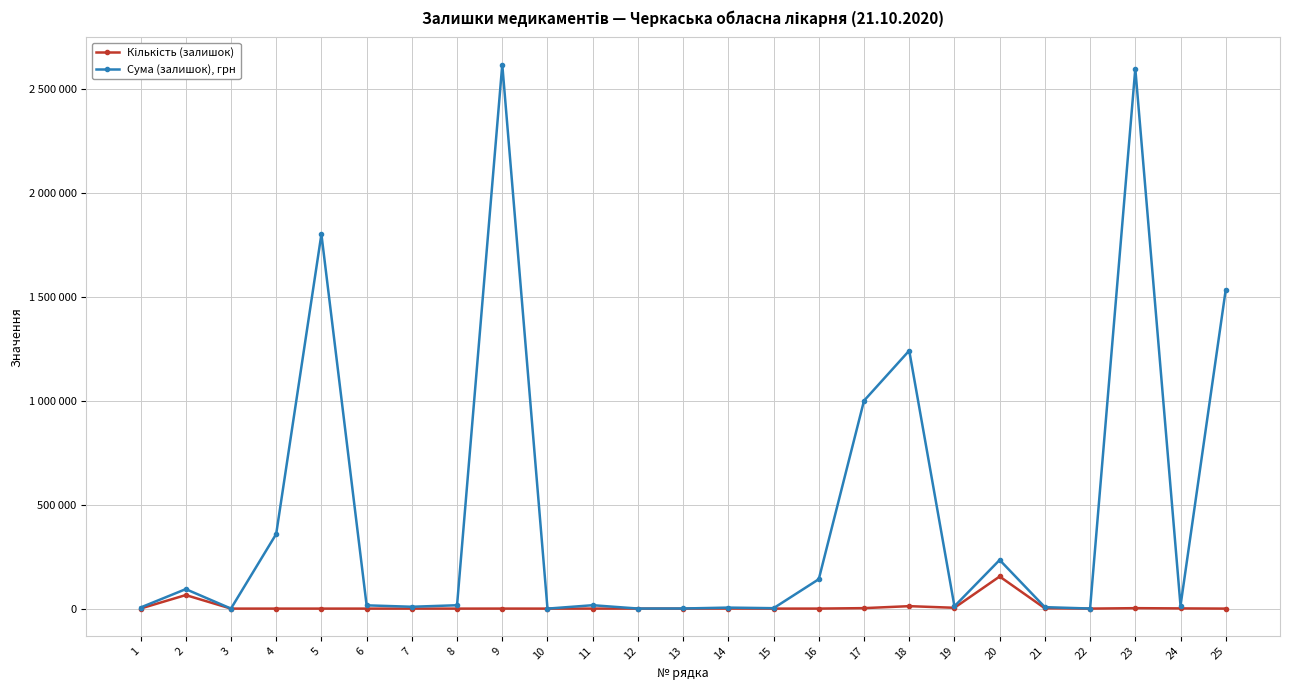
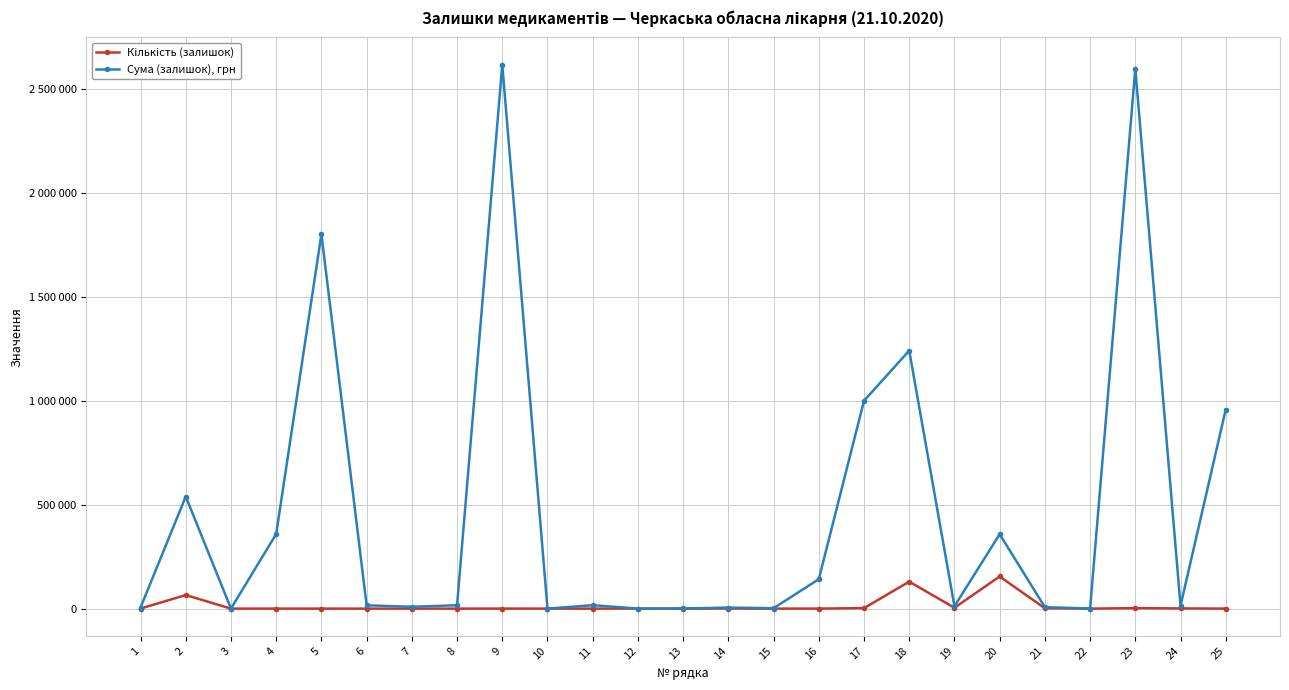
Сума (залишок), грн, 2: 90000 -> 540000
Кількість (залишок), 18: 10000 -> 130000
Сума (залишок), грн, 20: 230000 -> 360000
Сума (залишок), грн, 25: 1530000 -> 960000
